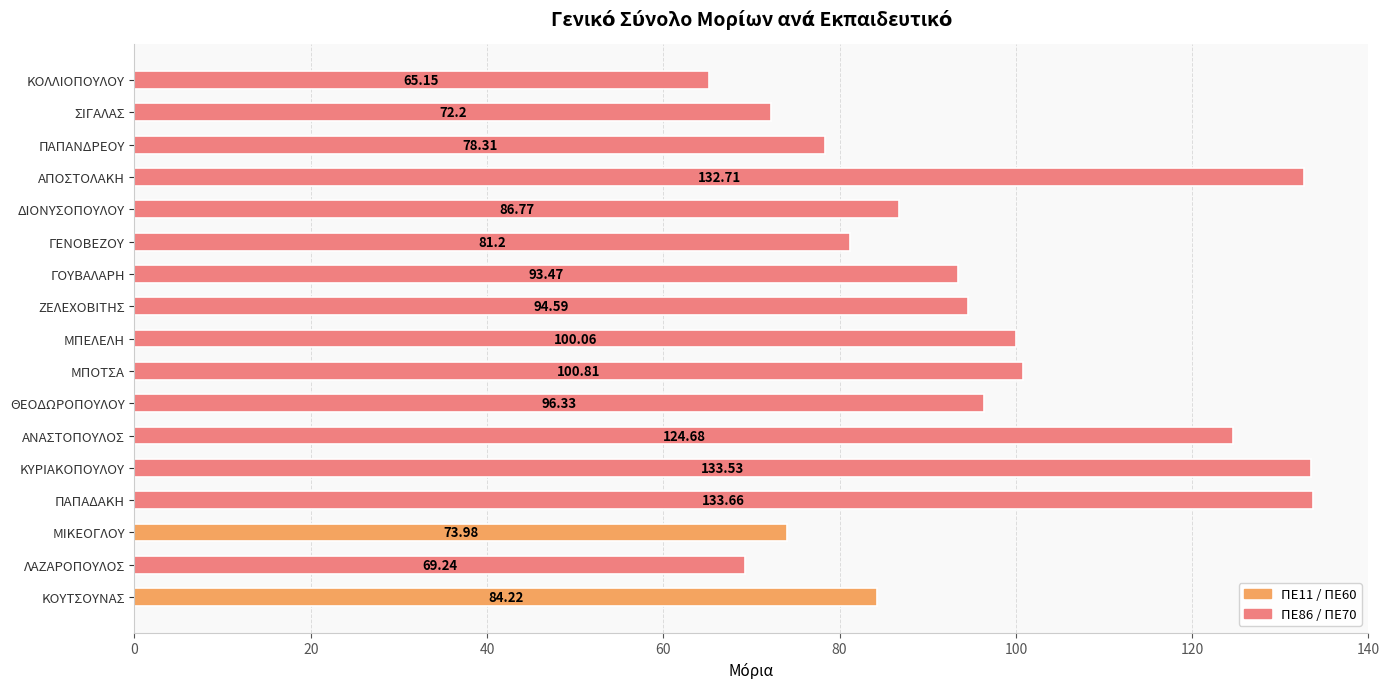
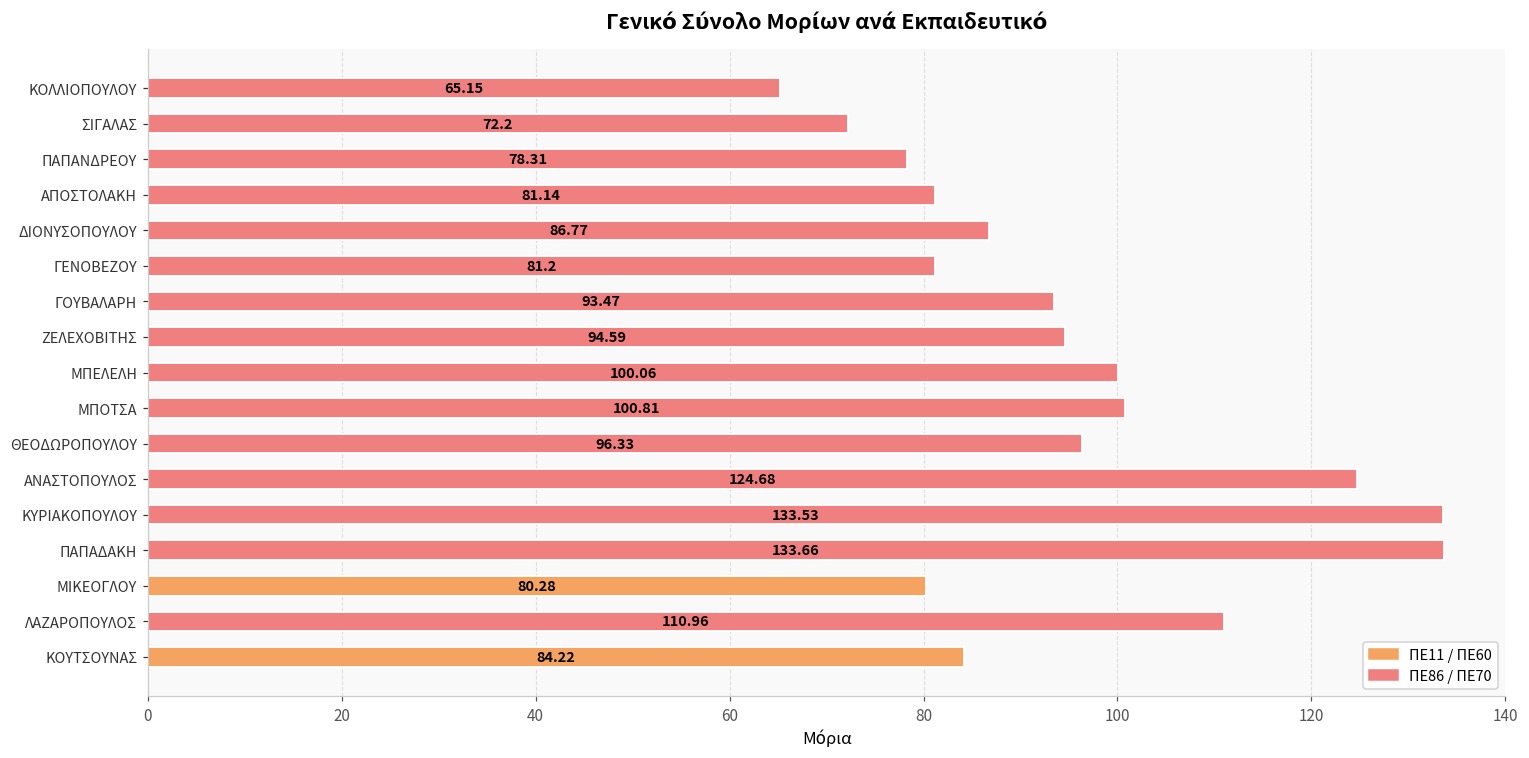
ΑΠΟΣΤΟΛΑΚΗ: 132.71 -> 81.14
ΜΙΚΕΟΓΛΟΥ: 73.98 -> 80.28
ΛΑΖΑΡΟΠΟΥΛΟΣ: 69.24 -> 110.96
